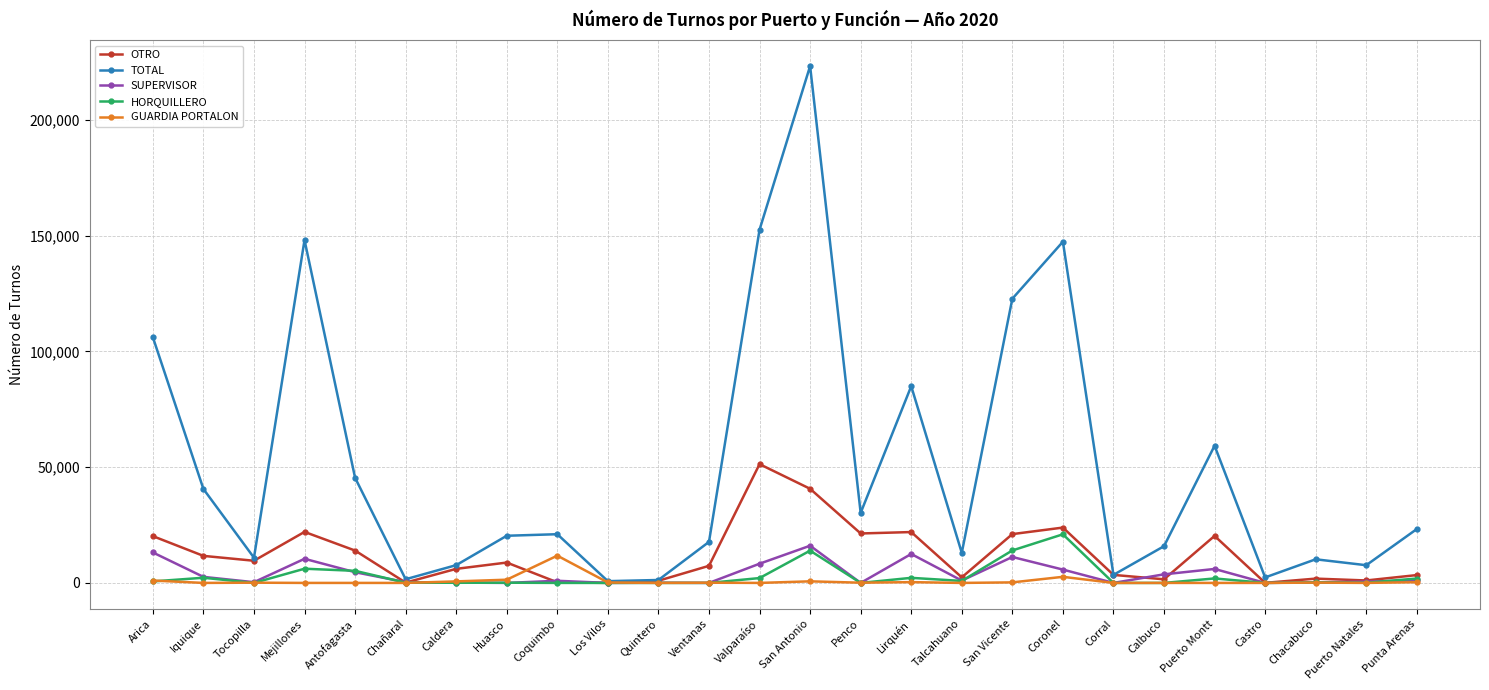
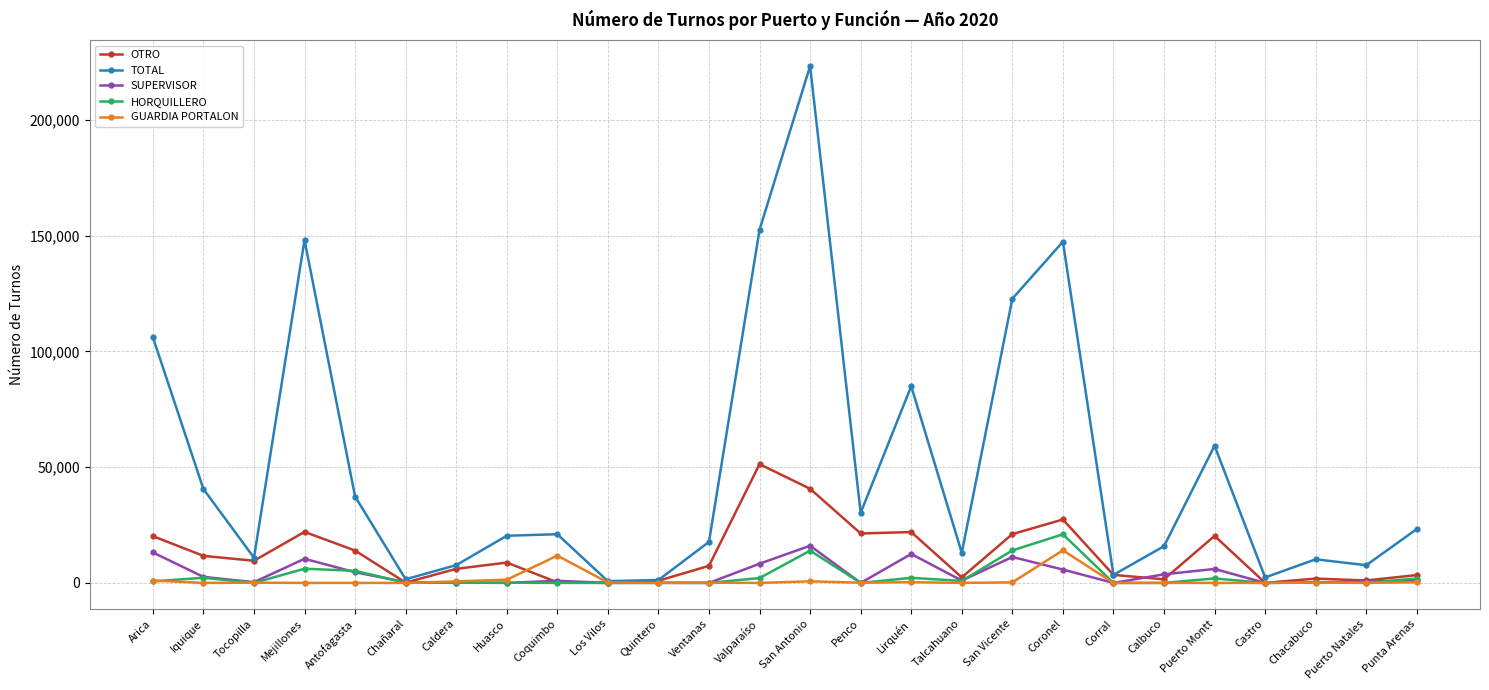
TOTAL, Antofagasta: 45,000 -> 37,000
OTRO, Coronel: 24,000 -> 27,000
GUARDIA PORTALON, Coronel: 3,000 -> 14,000
